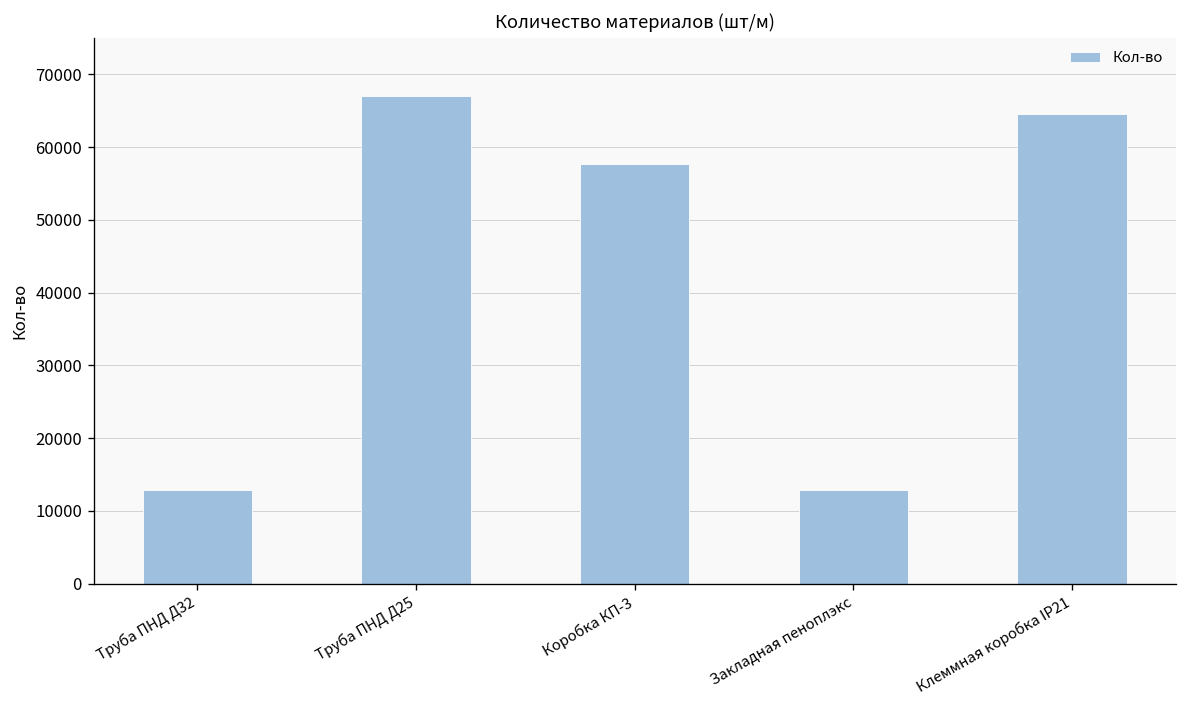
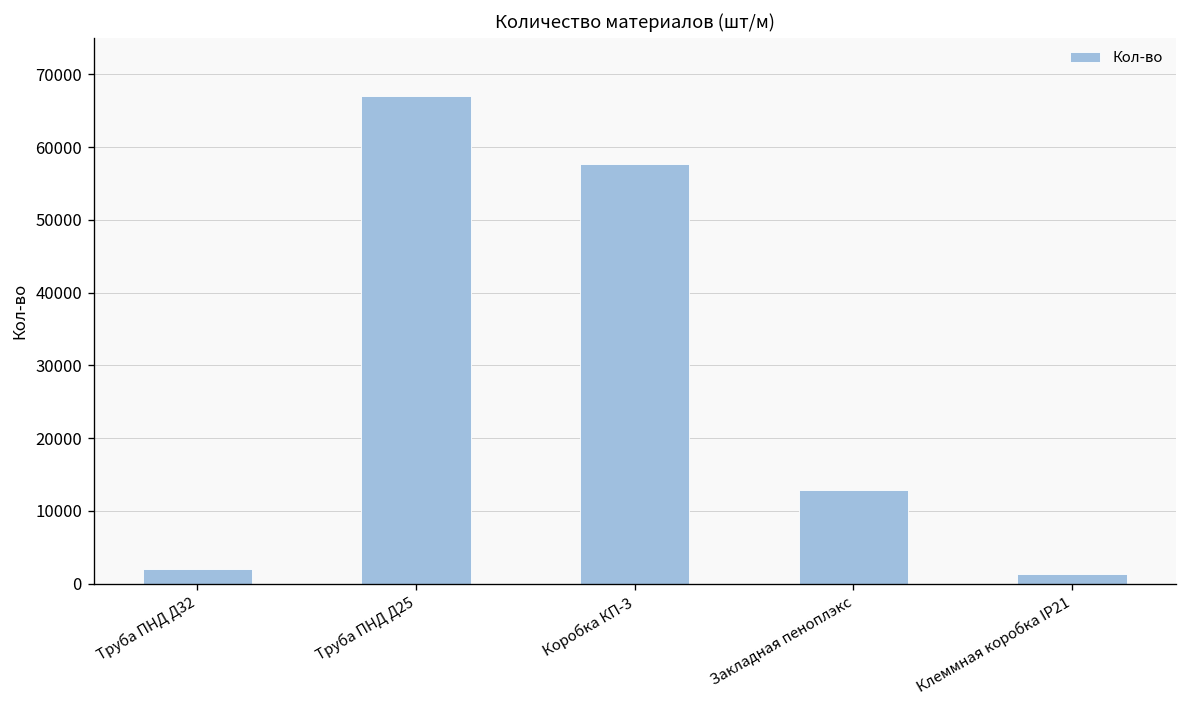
Труба ПНД Д32: 13000 -> 2000
Клеммная коробка IP21: 64000 -> 1000
